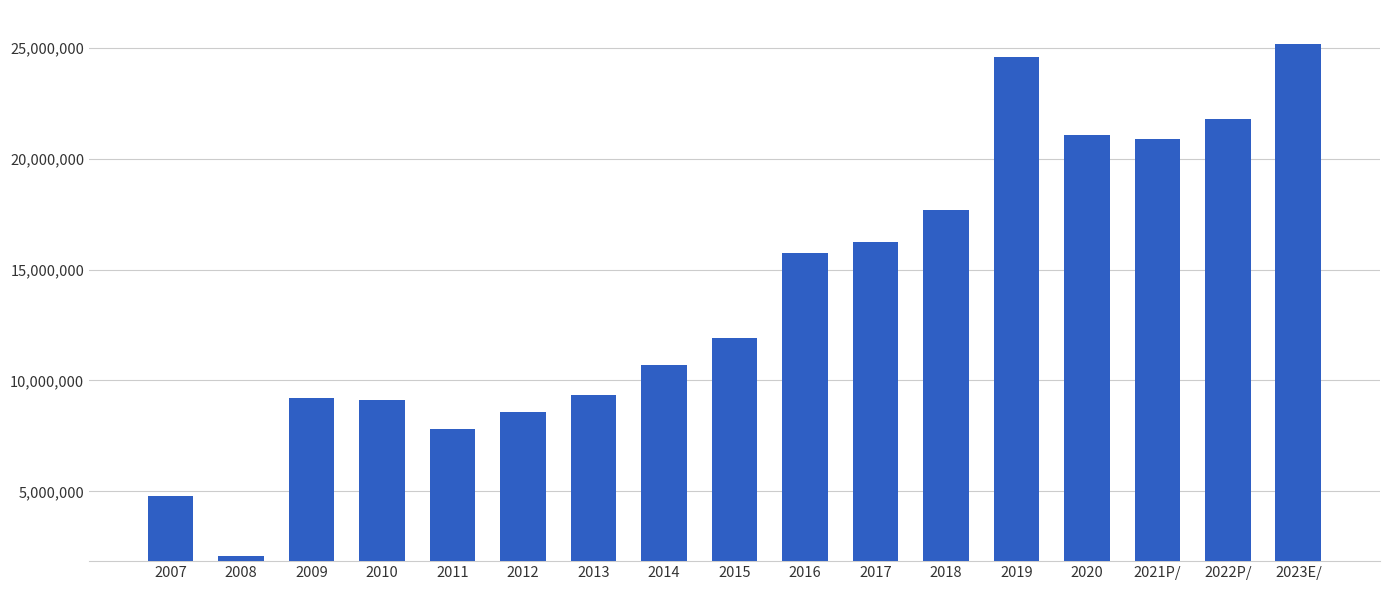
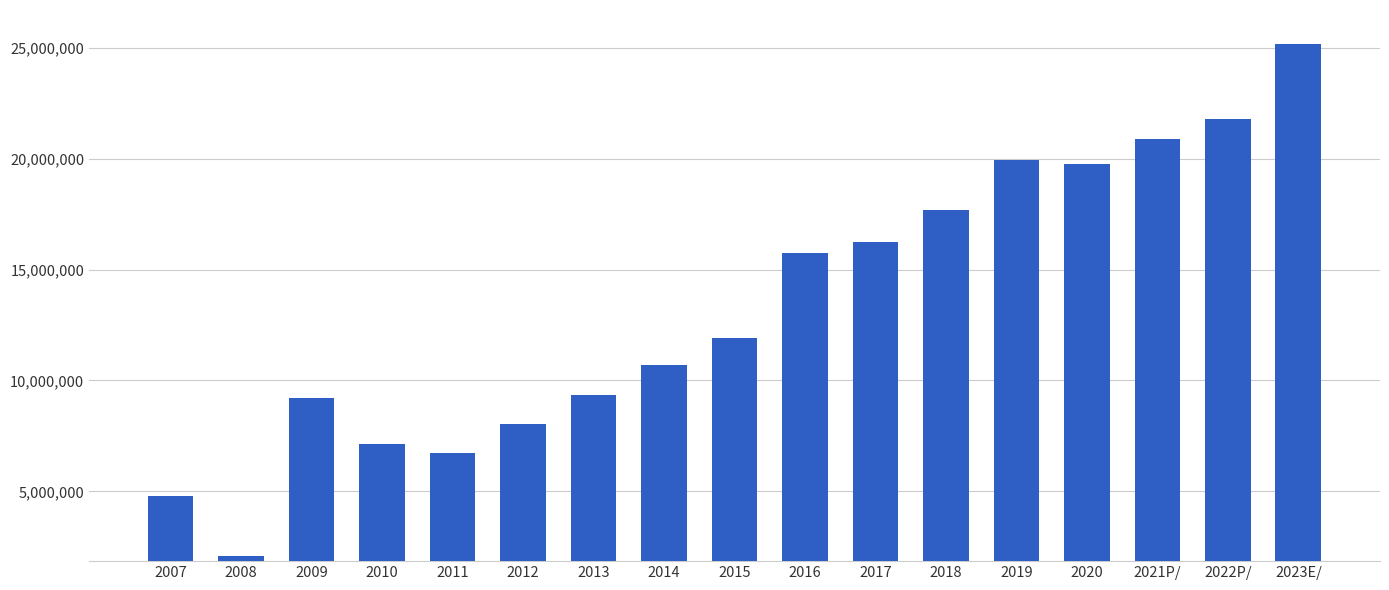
2010: 9,100,000 -> 7,100,000
2011: 7,800,000 -> 6,700,000
2012: 8,600,000 -> 8,100,000
2019: 24,600,000 -> 19,900,000
2020: 21,100,000 -> 19,800,000
